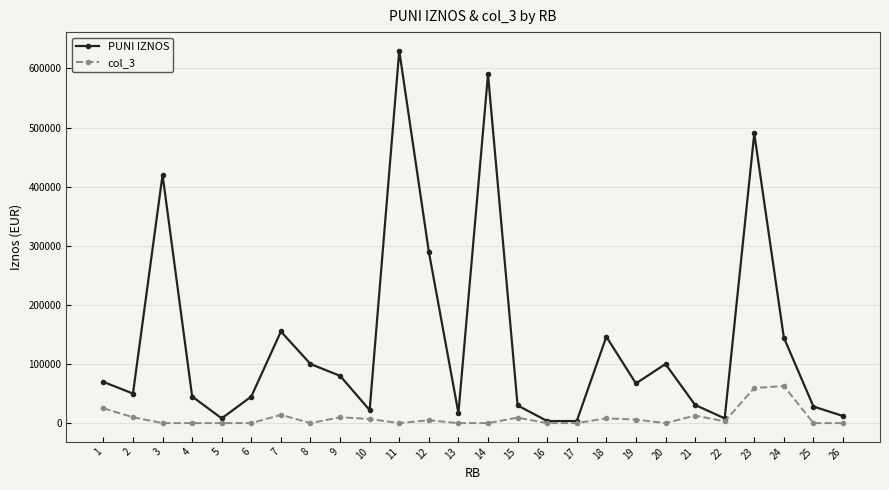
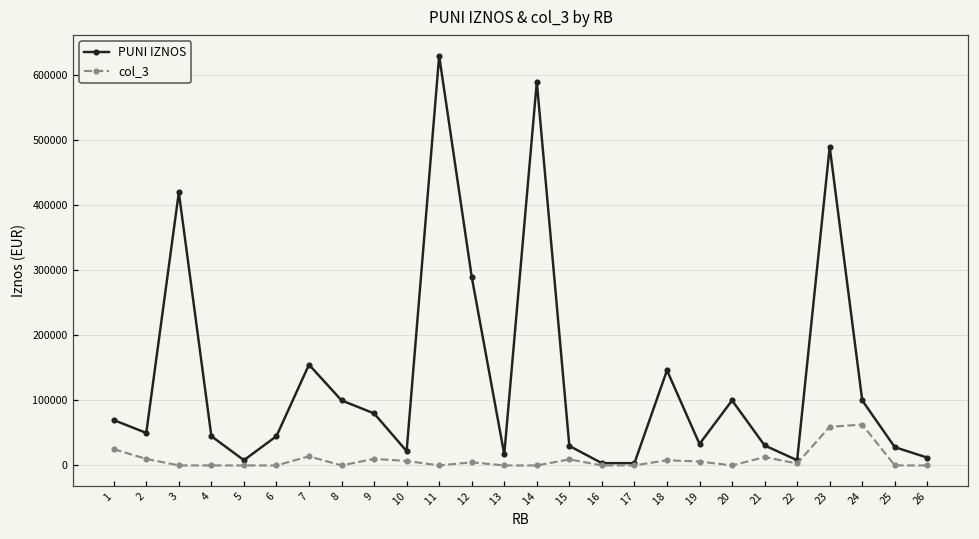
PUNI IZNOS, 19: 70000 -> 30000
PUNI IZNOS, 24: 140000 -> 100000
